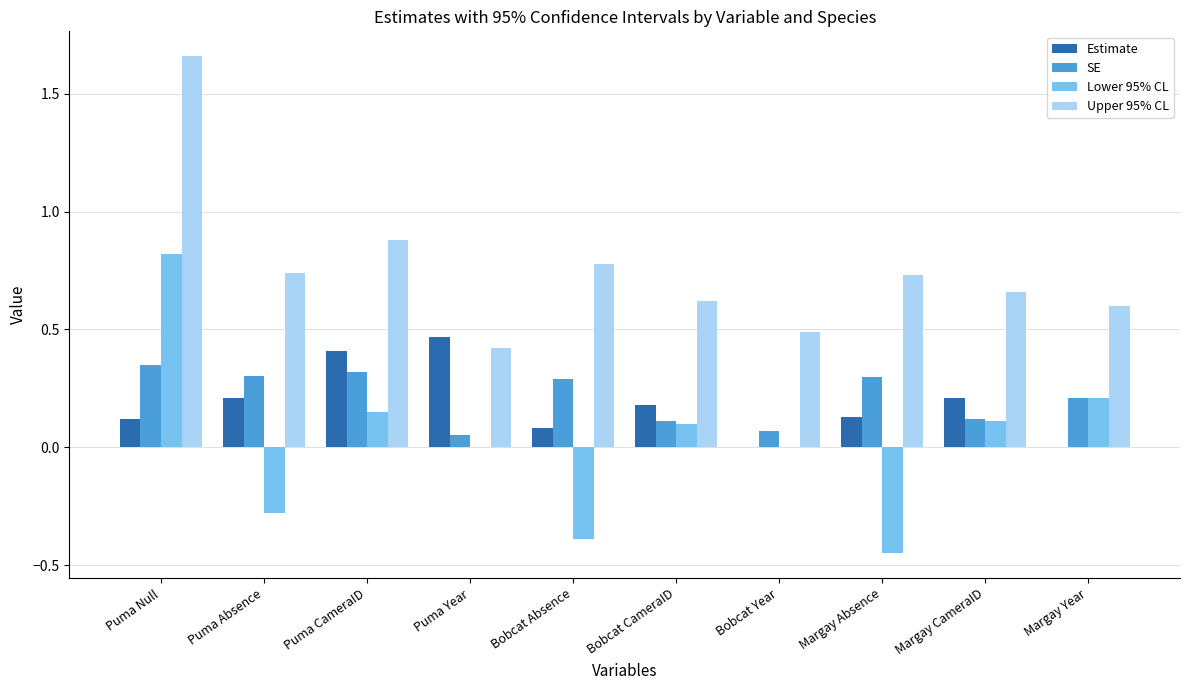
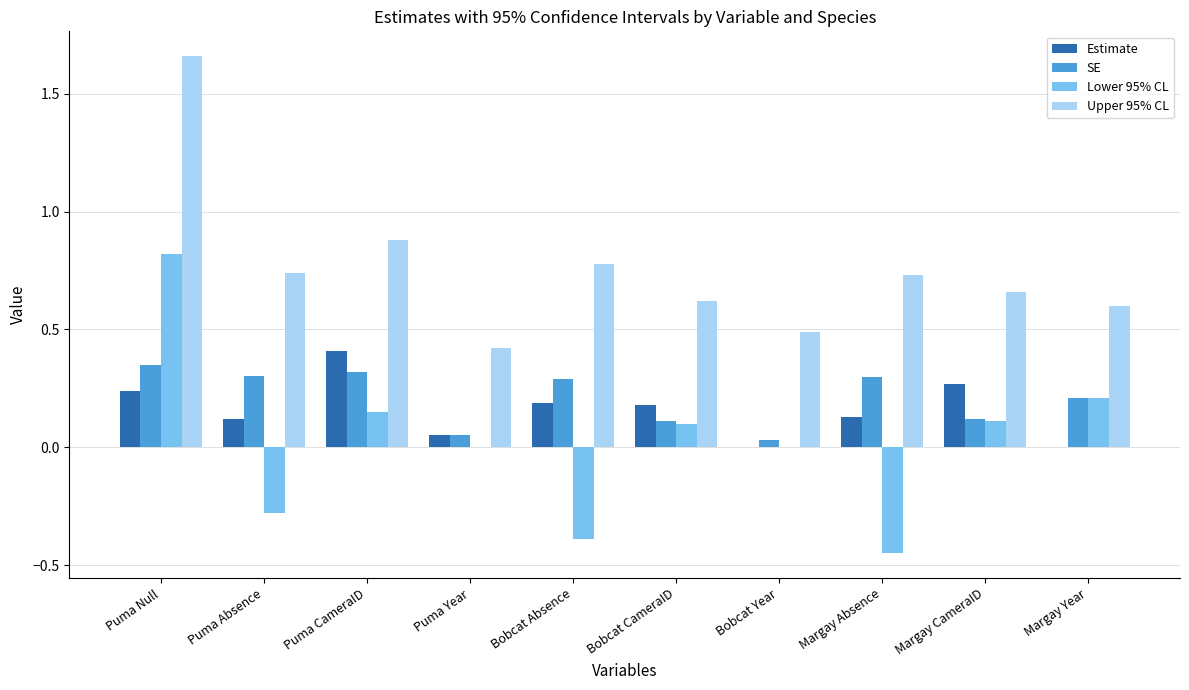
Estimate, Puma Null: 0.12 -> 0.24
Estimate, Puma Absence: 0.21 -> 0.12
Estimate, Puma Year: 0.47 -> 0.05
Estimate, Bobcat Absence: 0.08 -> 0.19
SE, Bobcat Year: 0.07 -> 0.03
Estimate, Margay CameraID: 0.21 -> 0.27
